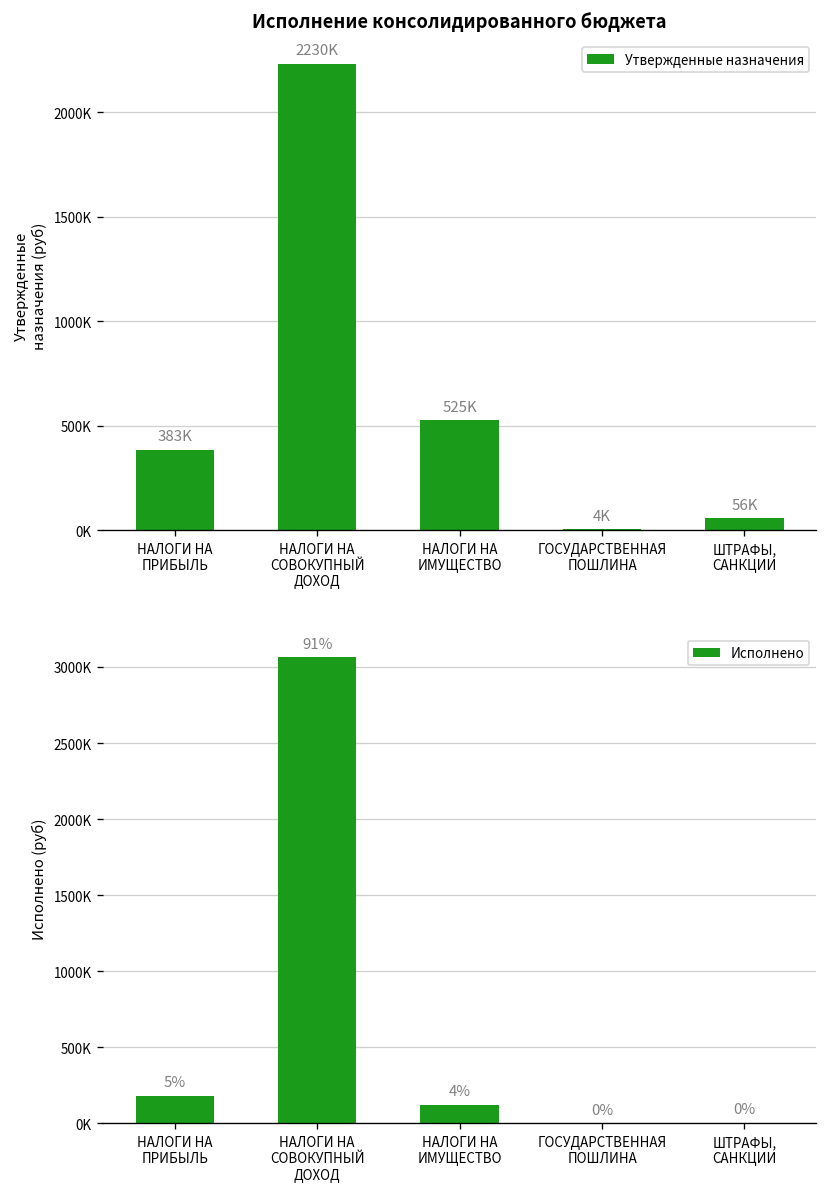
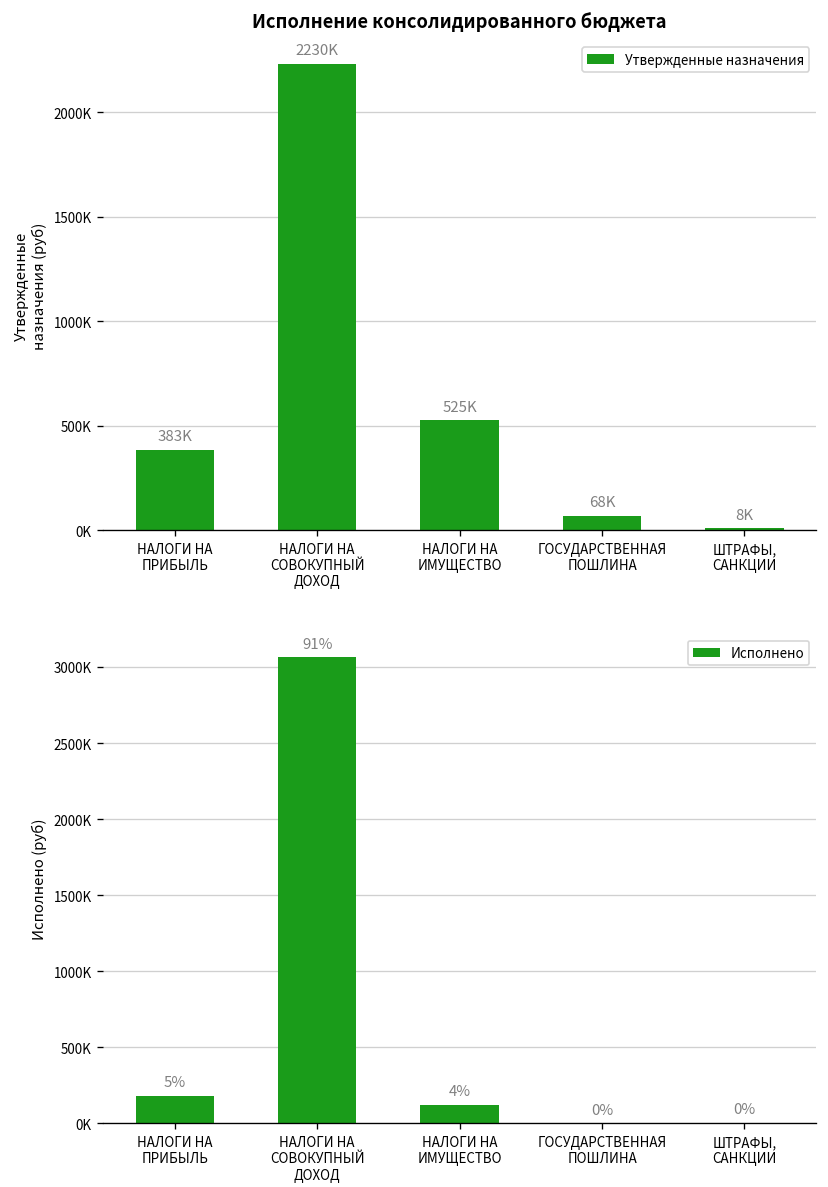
Исполнение консолидированного бюджета, ГОСУДАРСТВЕННАЯ ПОШЛИНА: 4K -> 68K
Исполнение консолидированного бюджета, ШТРАФЫ, САНКЦИИ: 56K -> 8K
